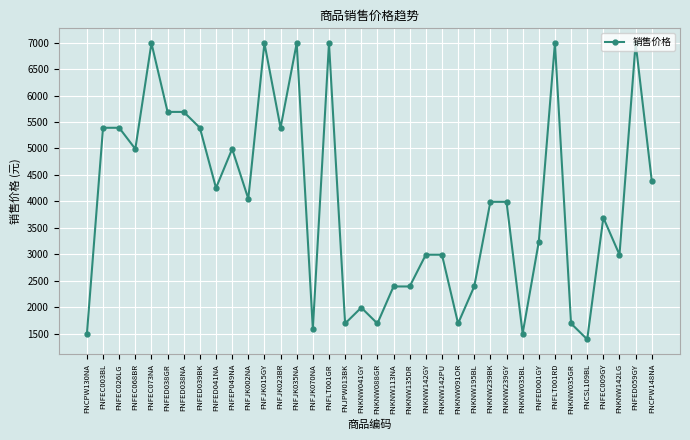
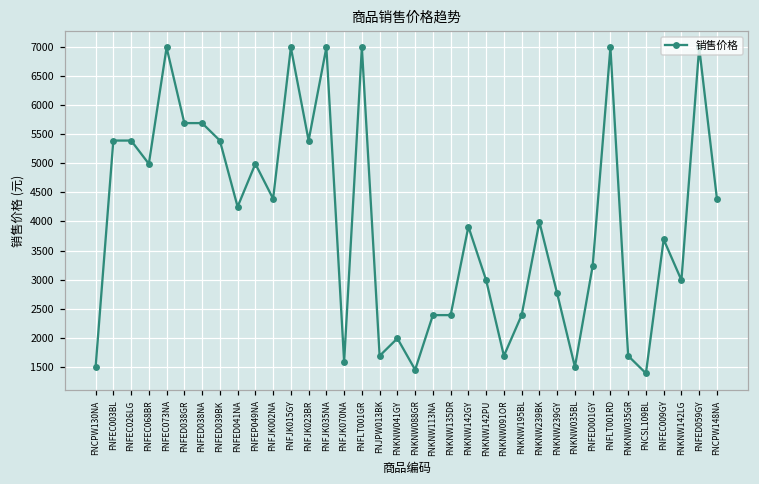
FNFJK002NA: 4000 -> 4400
FNKNW088GR: 1700 -> 1500
FNKNW142GY: 3000 -> 3900
FNKNW239GY: 4000 -> 2800
